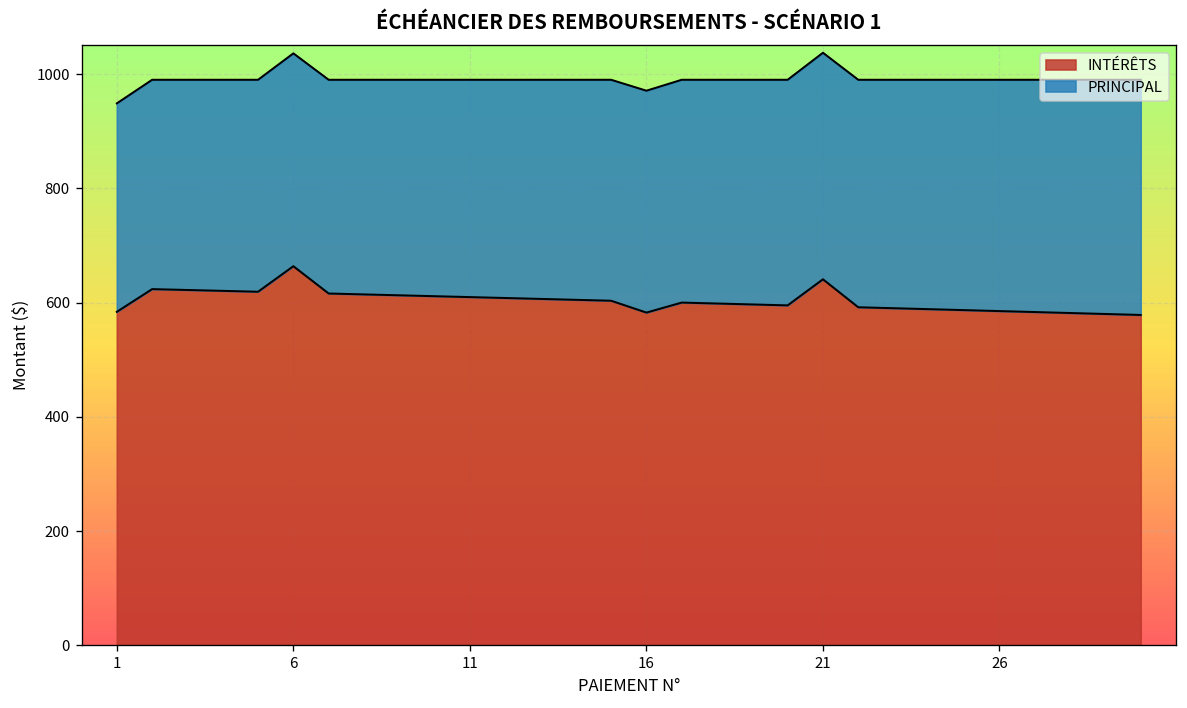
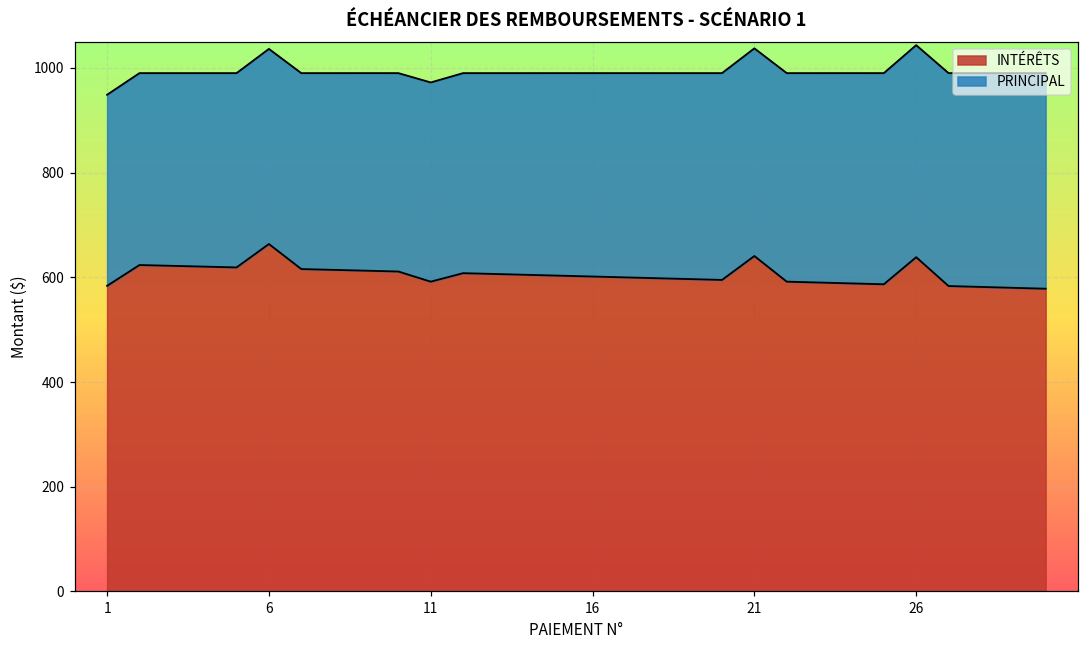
INTÉRÊTS, 11: 610 -> 590
INTÉRÊTS, 16: 580 -> 600
INTÉRÊTS, 26: 590 -> 640
